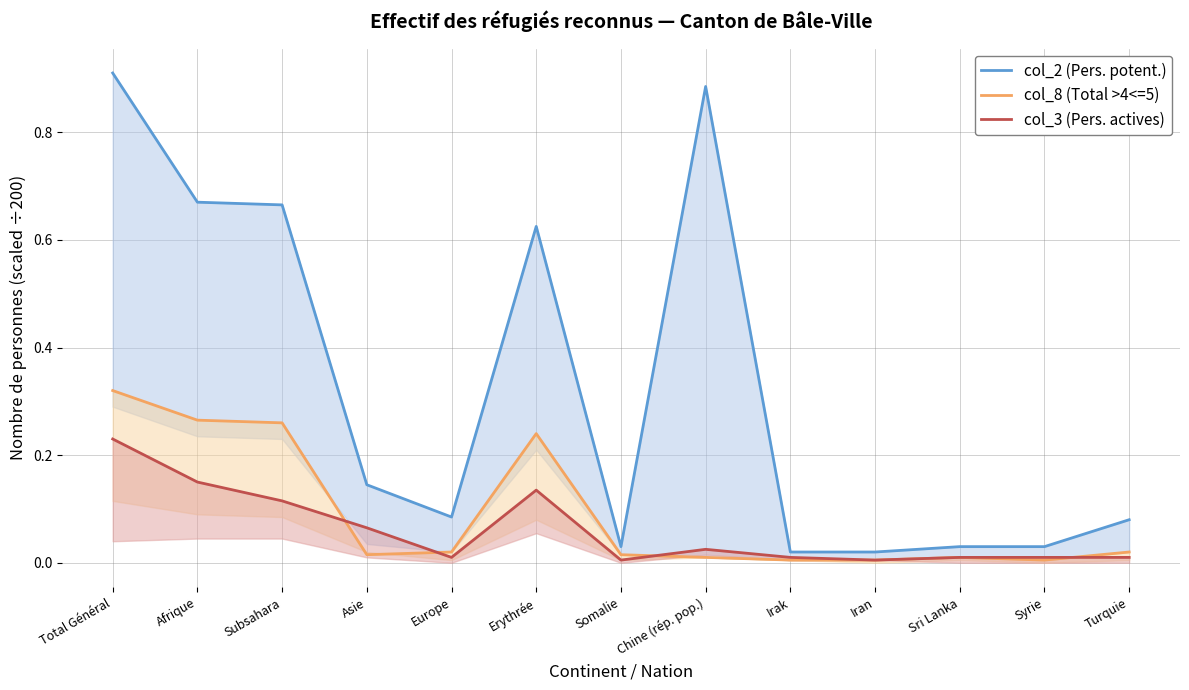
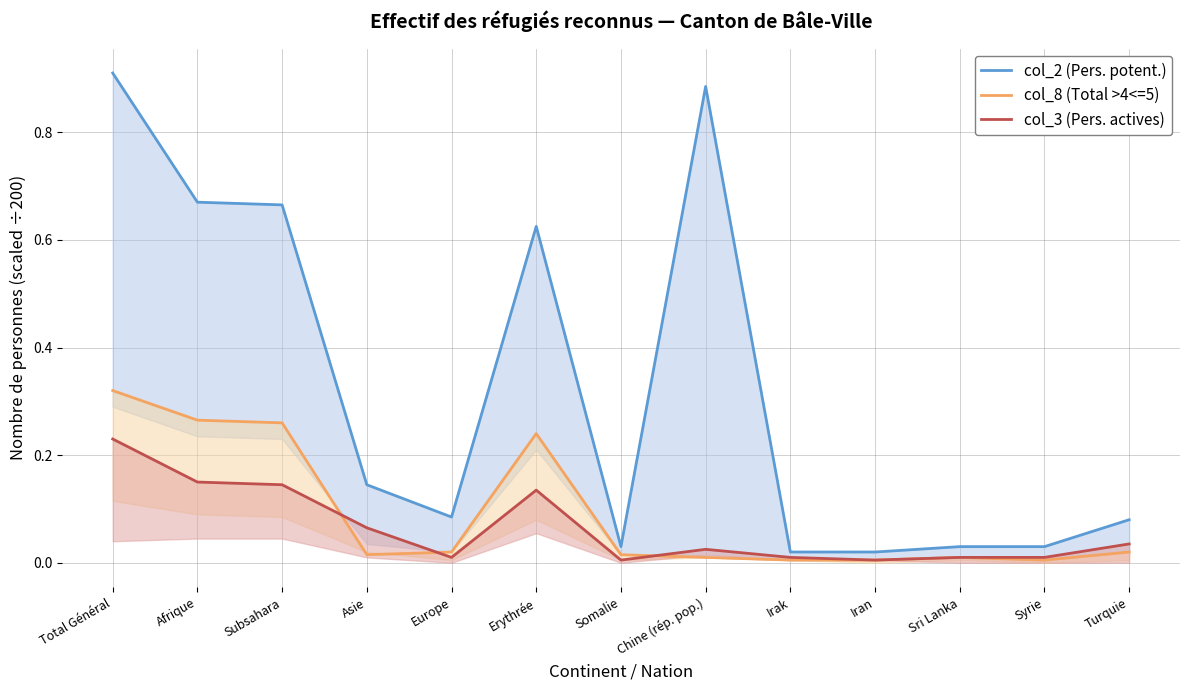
col_3 (Pers. actives), Subsahara: 0.12 -> 0.15
col_3 (Pers. actives), Turquie: 0.01 -> 0.04
